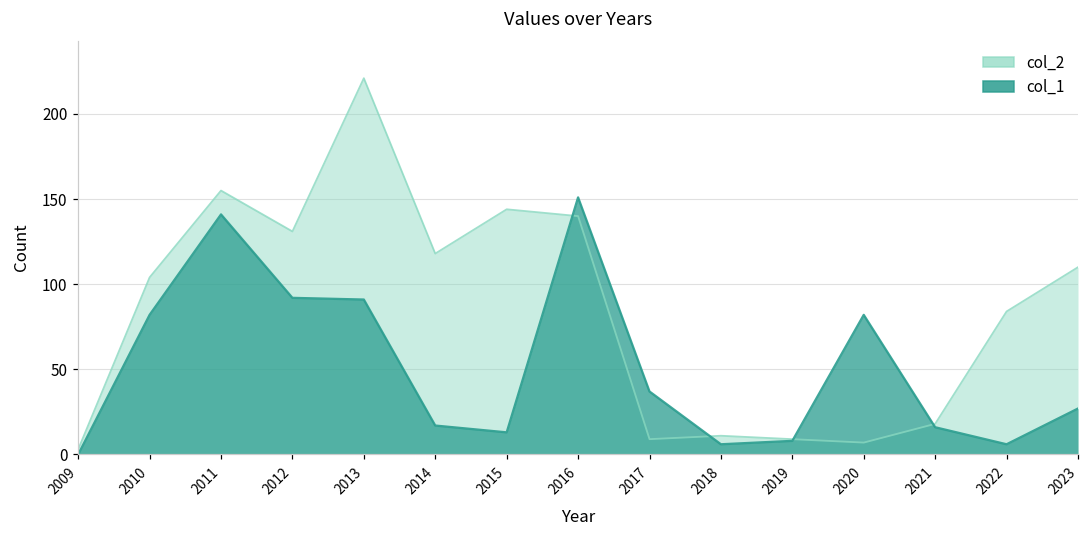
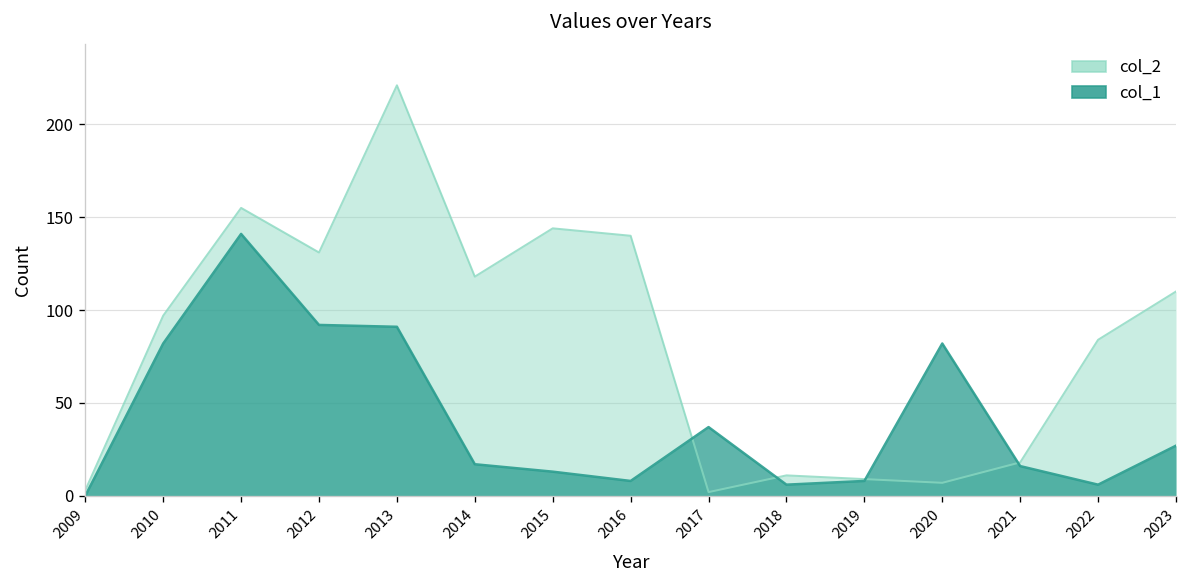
col_2, 2010: 104 -> 97
col_1, 2016: 151 -> 8
col_2, 2017: 9 -> 2
